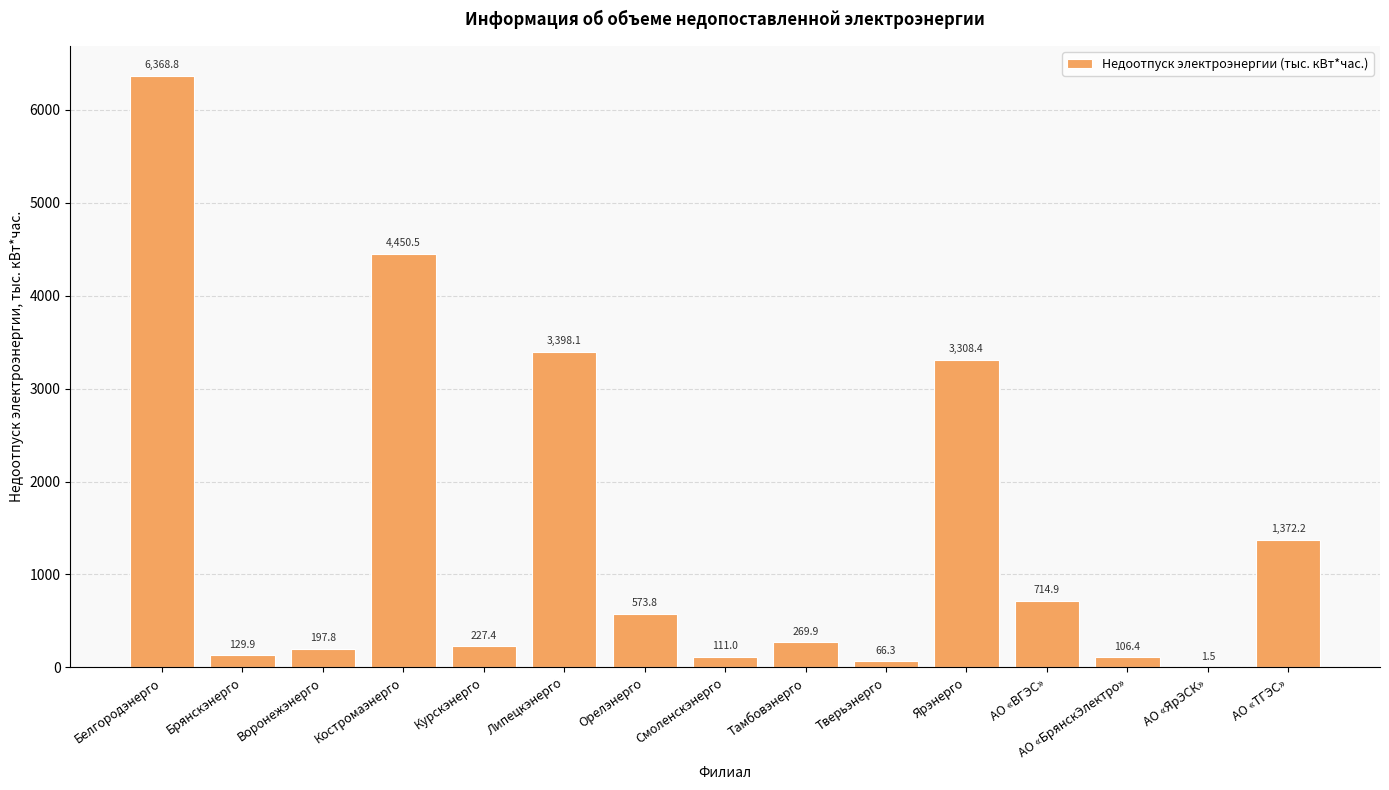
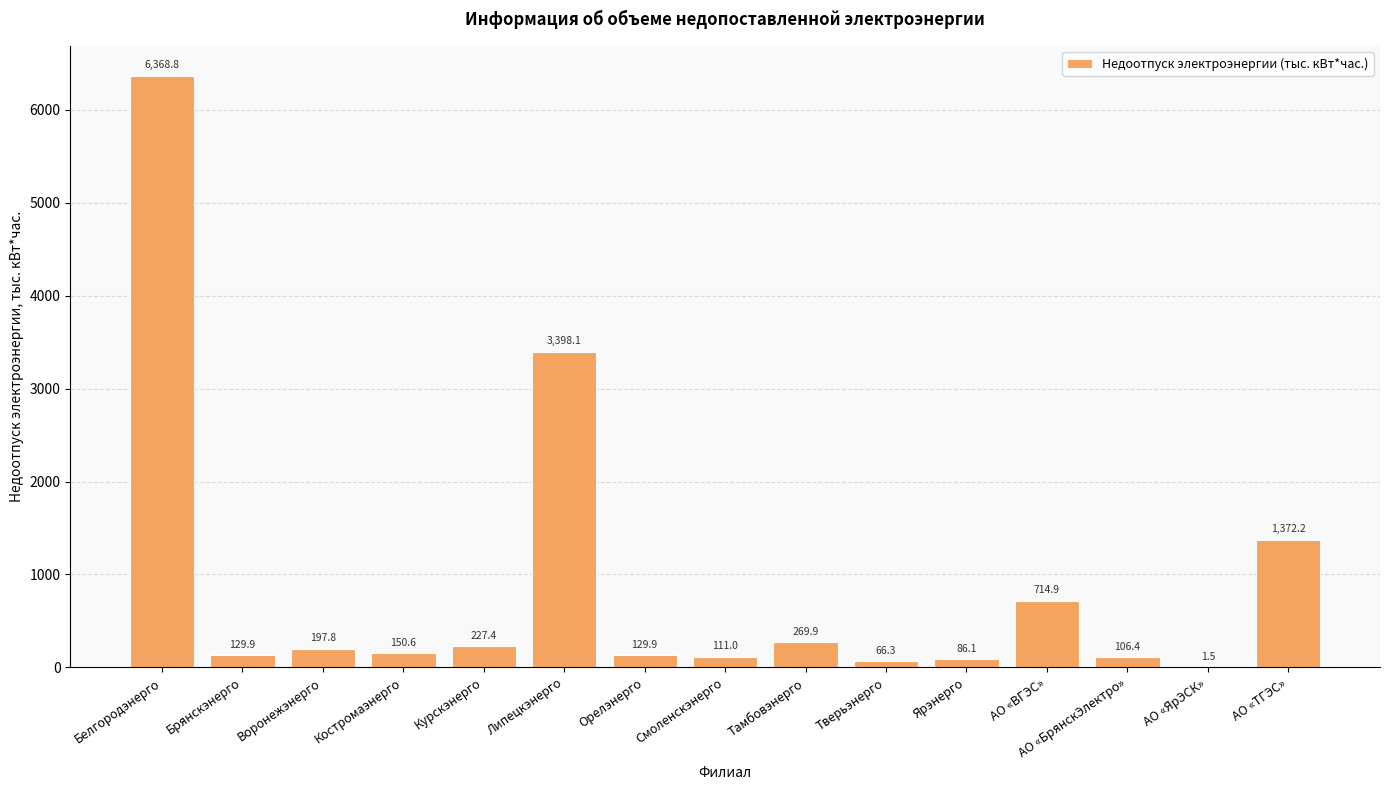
Костромаэнерго: 4,450.5 -> 150.6
Орелэнерго: 573.8 -> 129.9
Ярэнерго: 3,308.4 -> 86.1
